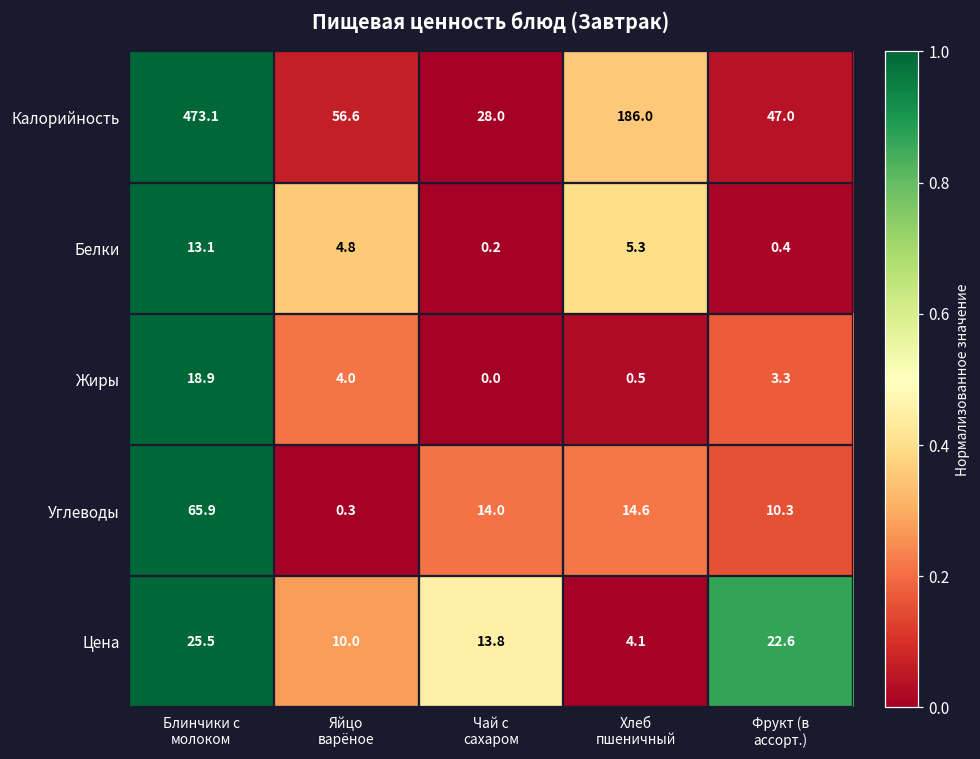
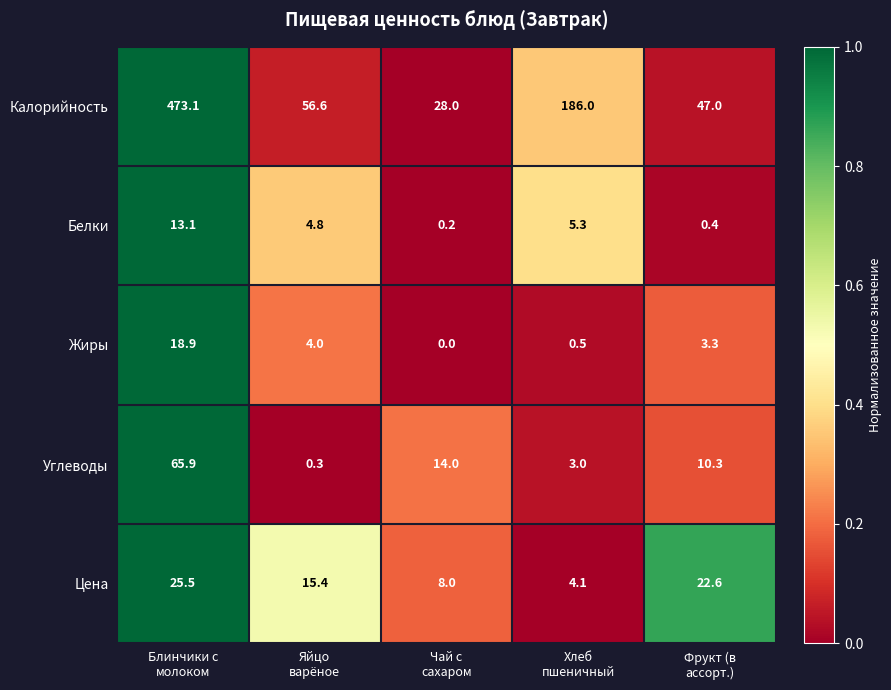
Углеводы, Хлеб пшеничный: 14.6 -> 3.0
Цена, Яйцо варёное: 10.0 -> 15.4
Цена, Чай с сахаром: 13.8 -> 8.0
